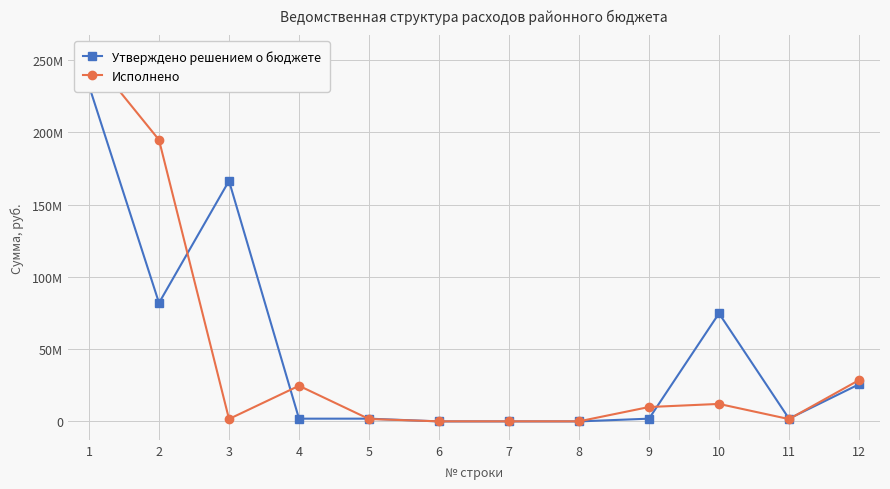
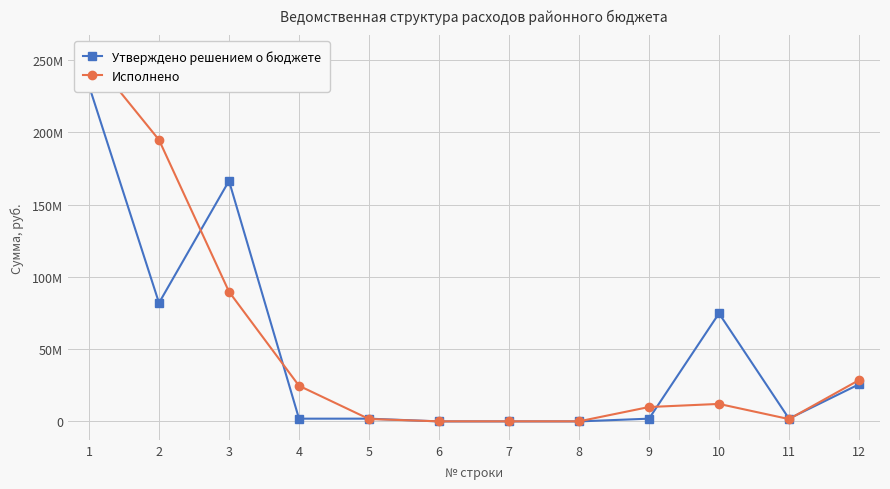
Исполнено, 3: 2000000 -> 90000000
